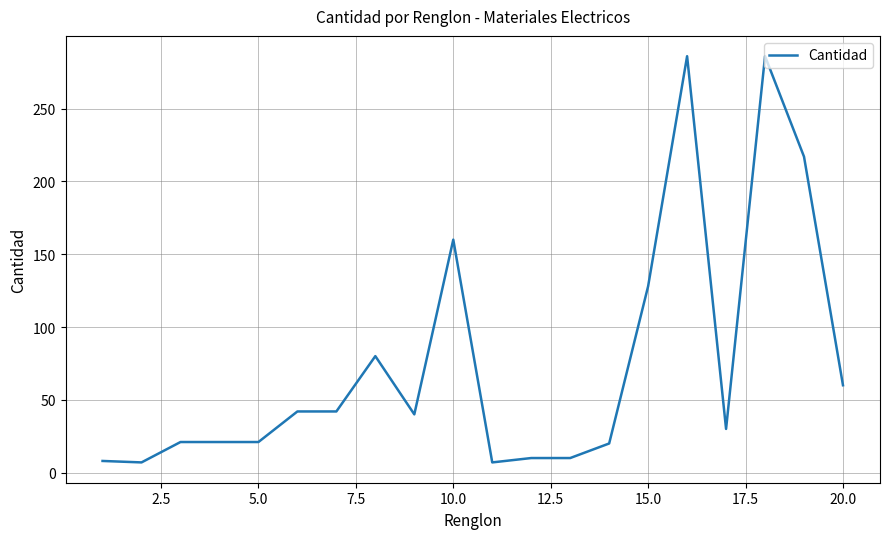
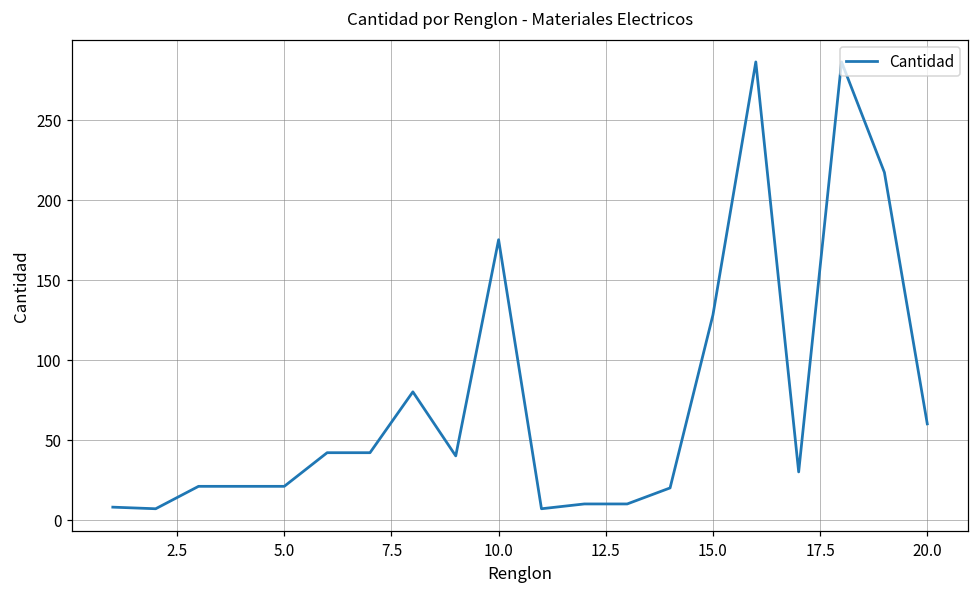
10.0: 160 -> 175
